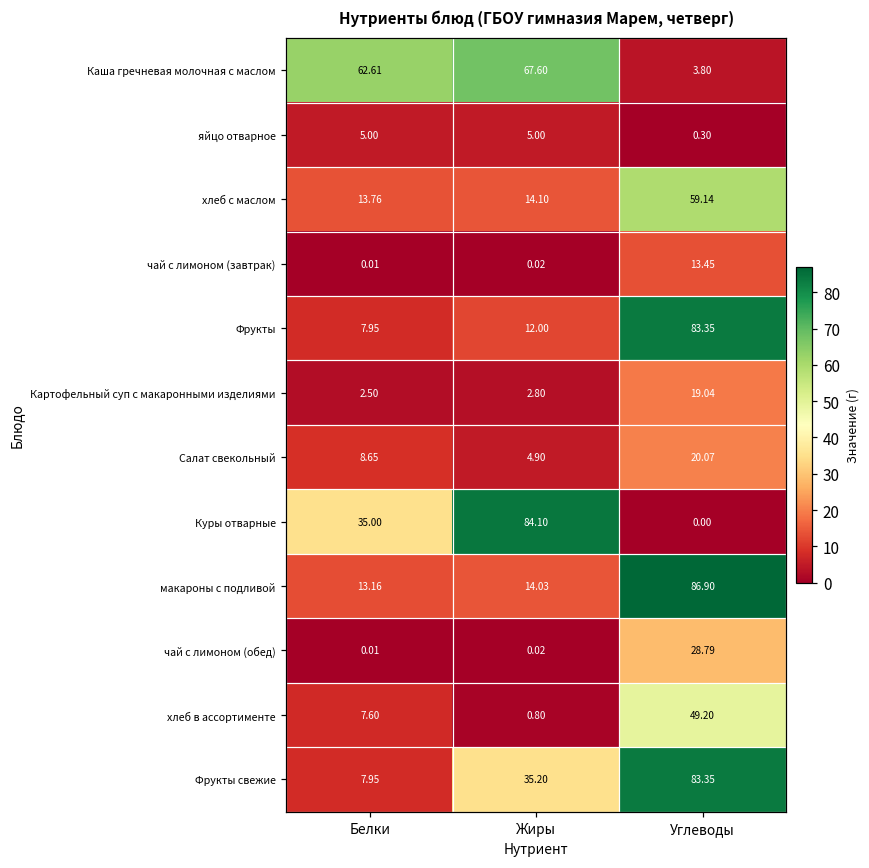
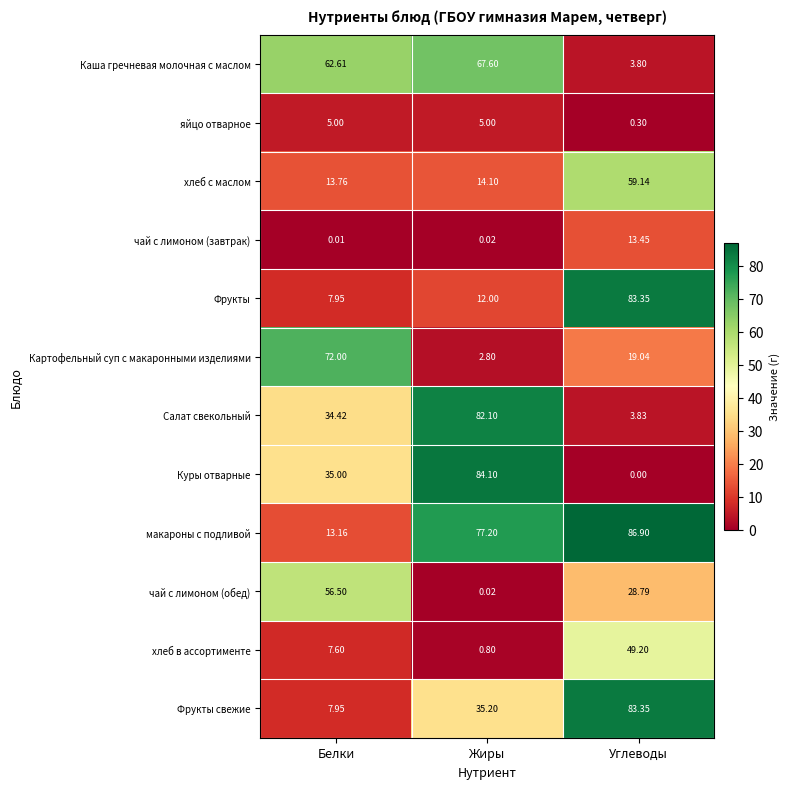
Картофельный суп с макаронными изделиями, Белки: 2.50 -> 72.00
Салат свекольный, Белки: 8.65 -> 34.42
Салат свекольный, Жиры: 4.90 -> 82.10
Салат свекольный, Углеводы: 20.07 -> 3.83
макароны с подливой, Жиры: 14.03 -> 77.20
чай с лимоном (обед), Белки: 0.01 -> 56.50
